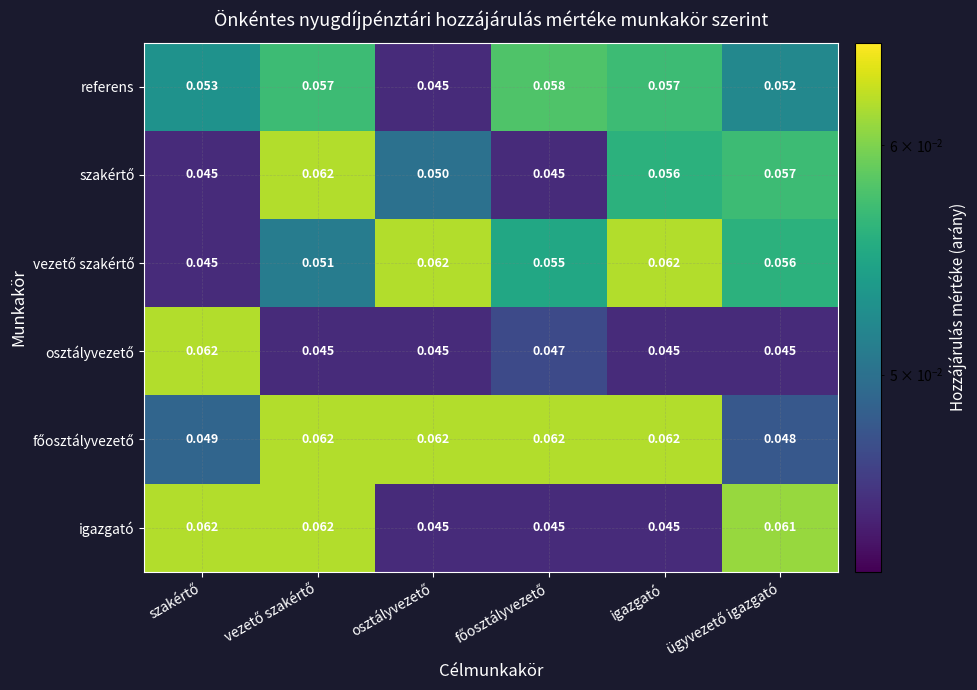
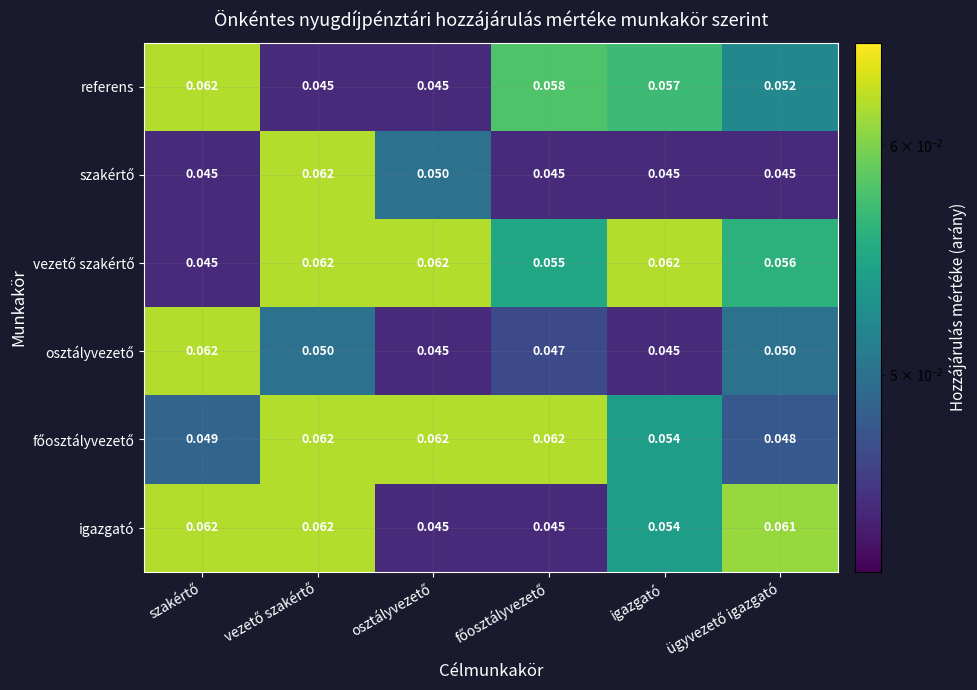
referens, szakértő: 0.053 -> 0.062
referens, vezető szakértő: 0.057 -> 0.045
szakértő, igazgató: 0.056 -> 0.045
szakértő, ügyvezető igazgató: 0.057 -> 0.045
vezető szakértő, vezető szakértő: 0.051 -> 0.062
osztályvezető, vezető szakértő: 0.045 -> 0.050
osztályvezető, ügyvezető igazgató: 0.045 -> 0.050
főosztályvezető, igazgató: 0.062 -> 0.054
igazgató, igazgató: 0.045 -> 0.054
